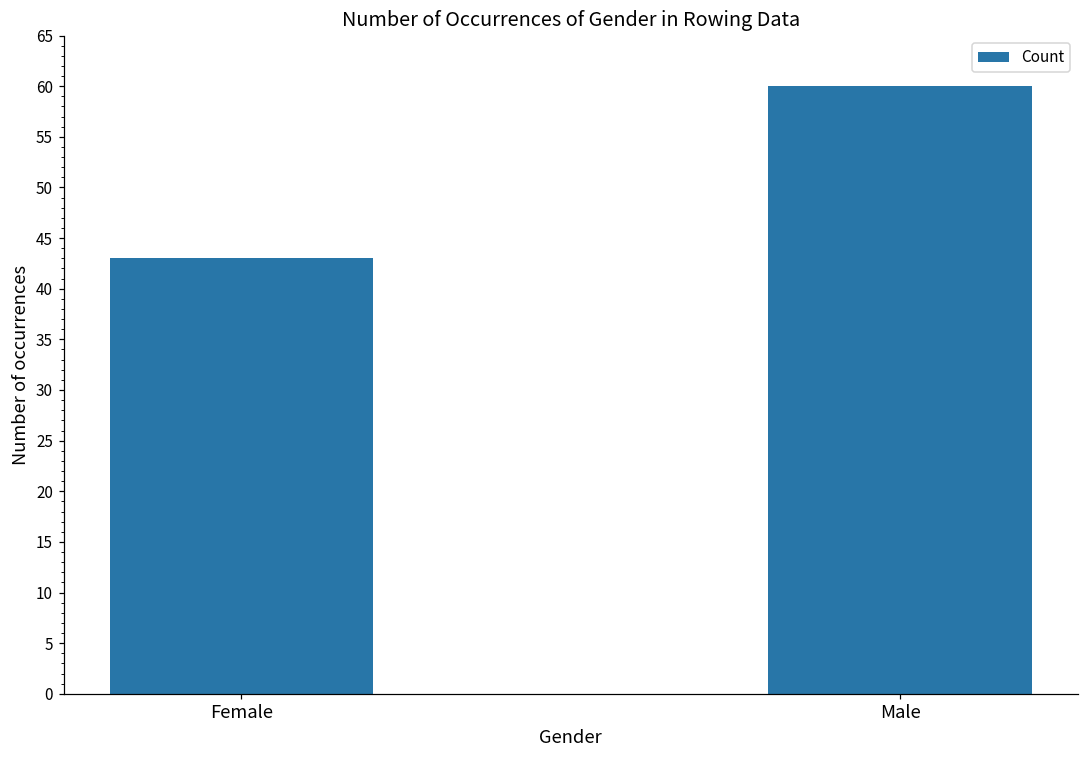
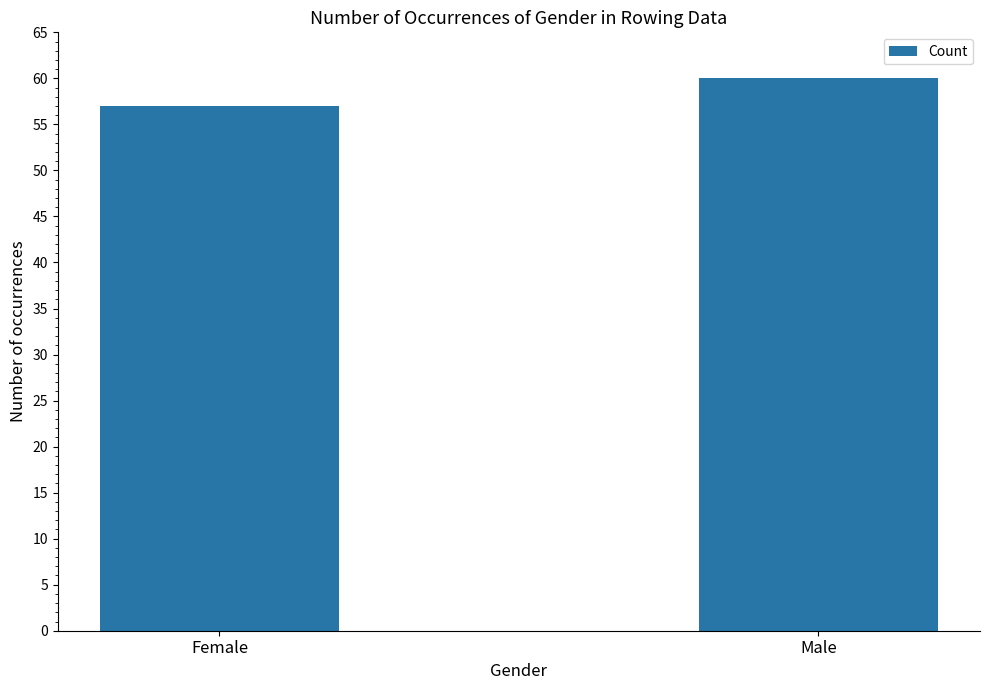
Female: 43 -> 57
